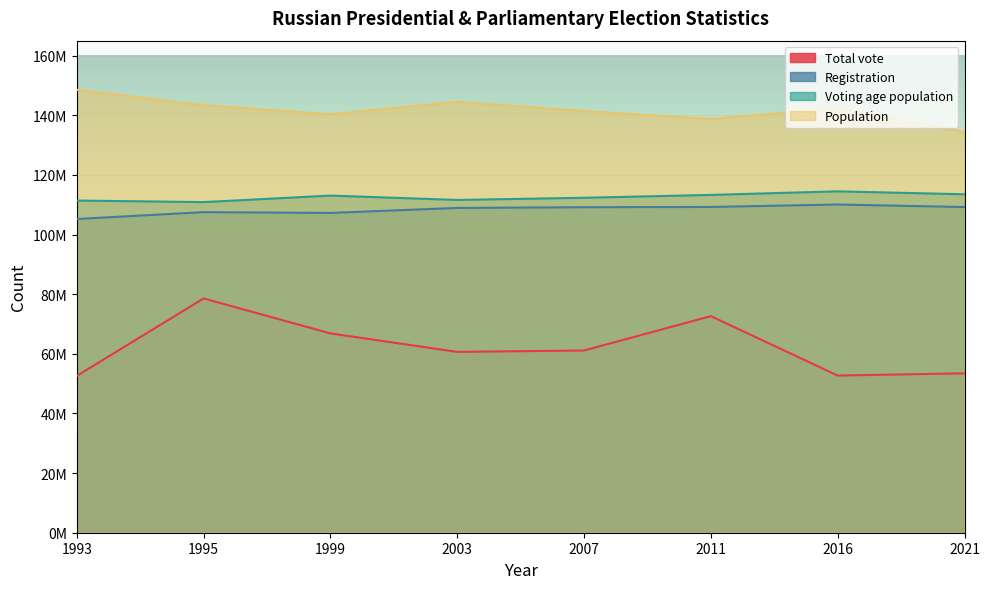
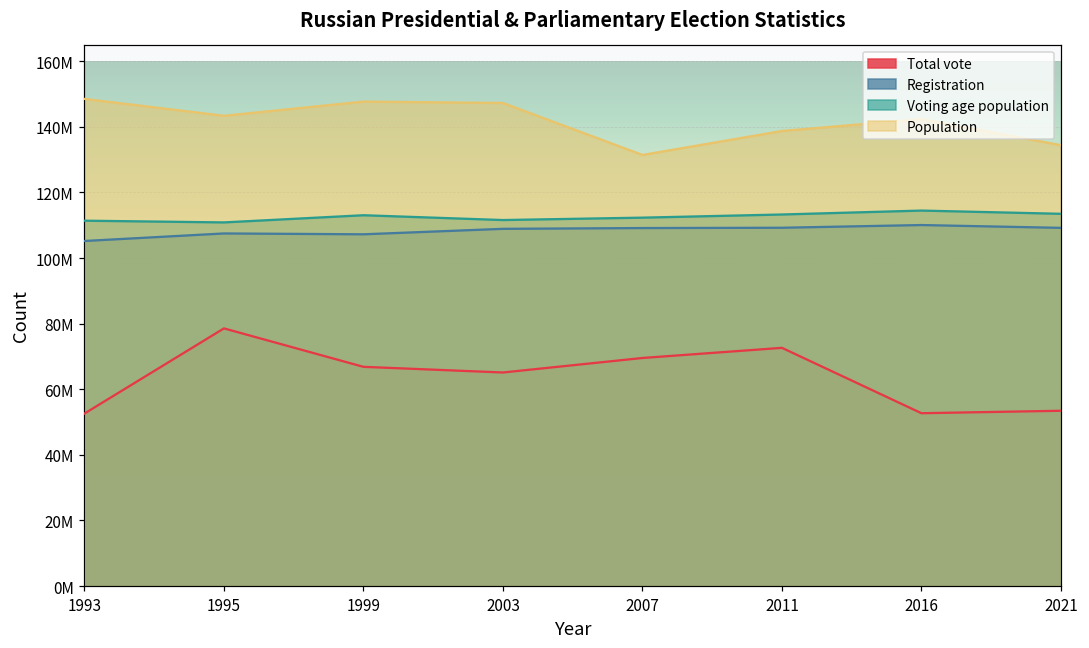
Population, 1999: 140000000 -> 148000000
Total vote, 2003: 61000000 -> 65000000
Population, 2003: 145000000 -> 147000000
Total vote, 2007: 61000000 -> 70000000
Population, 2007: 141000000 -> 131000000
